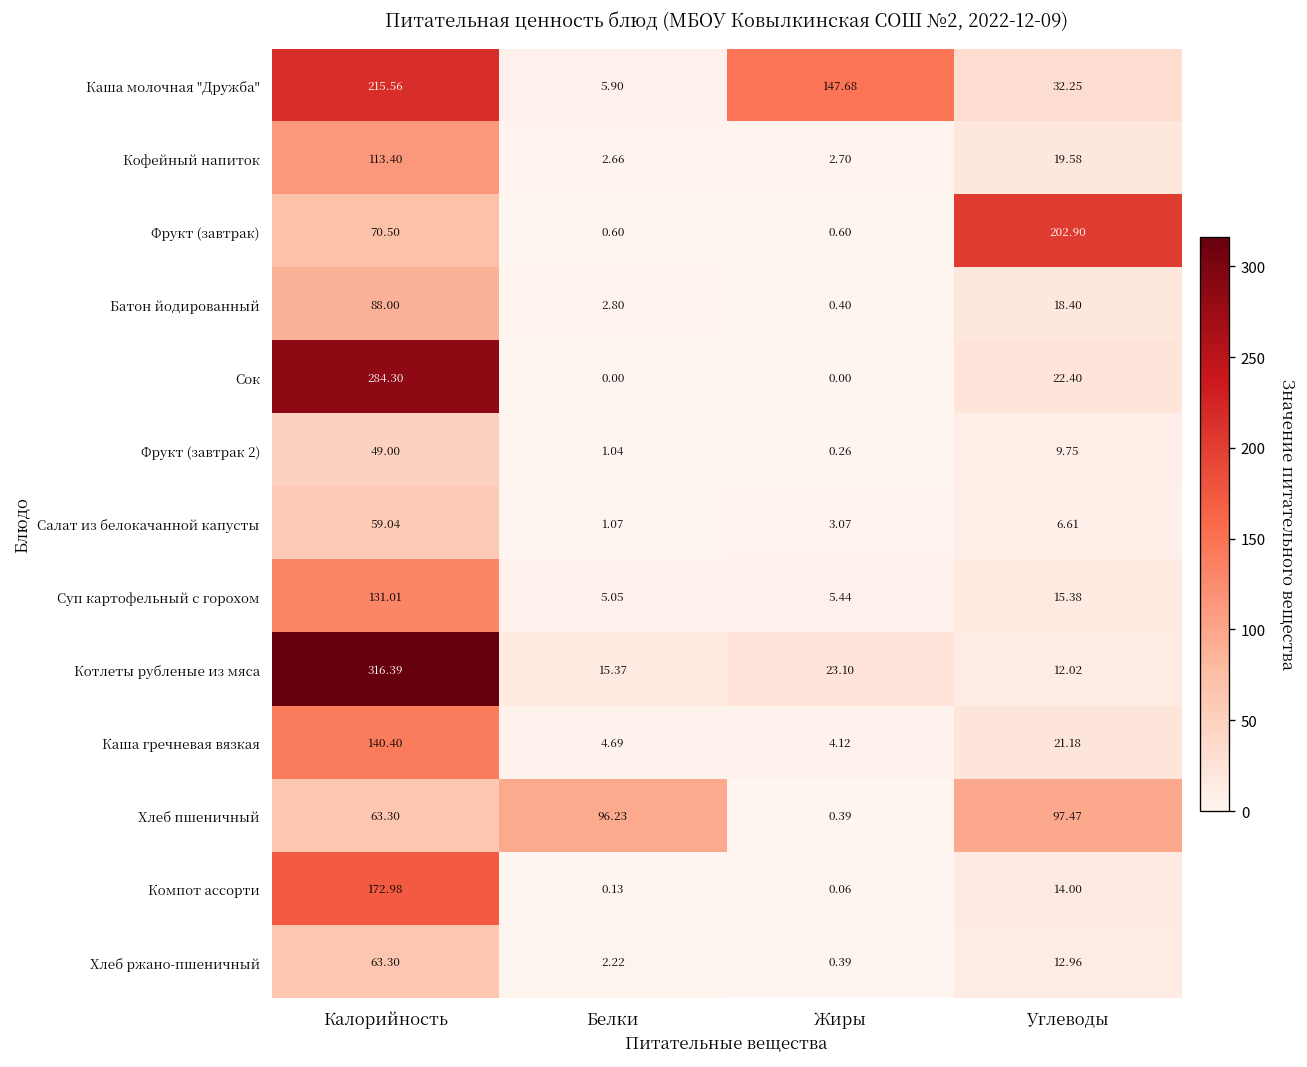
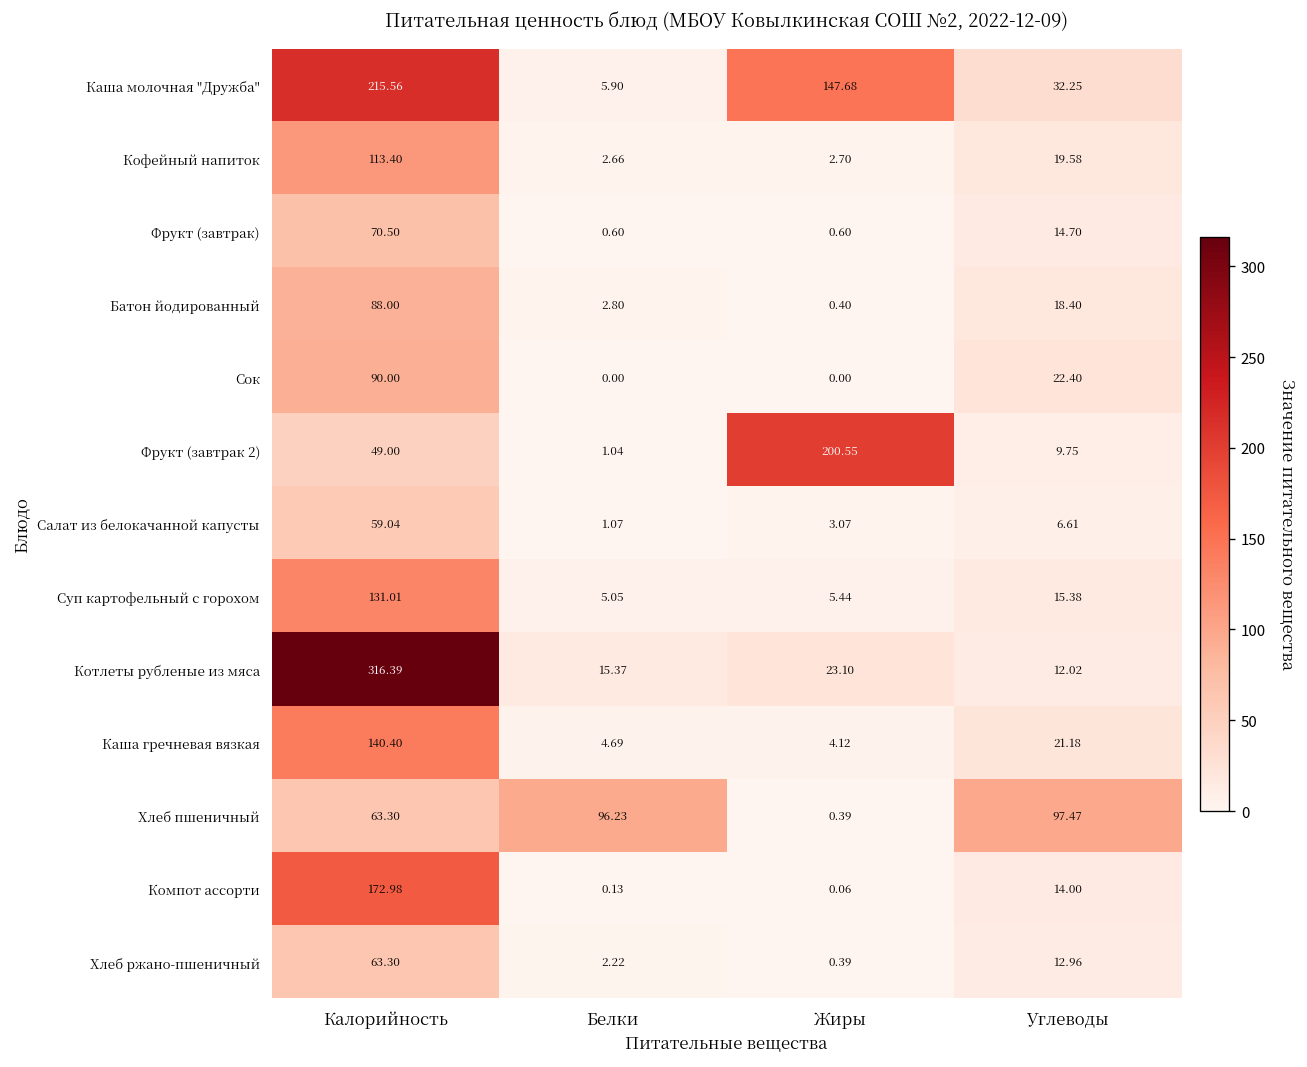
Фрукт (завтрак), Углеводы: 202.90 -> 14.70
Сок, Калорийность: 284.30 -> 90.00
Фрукт (завтрак 2), Жиры: 0.26 -> 200.55
